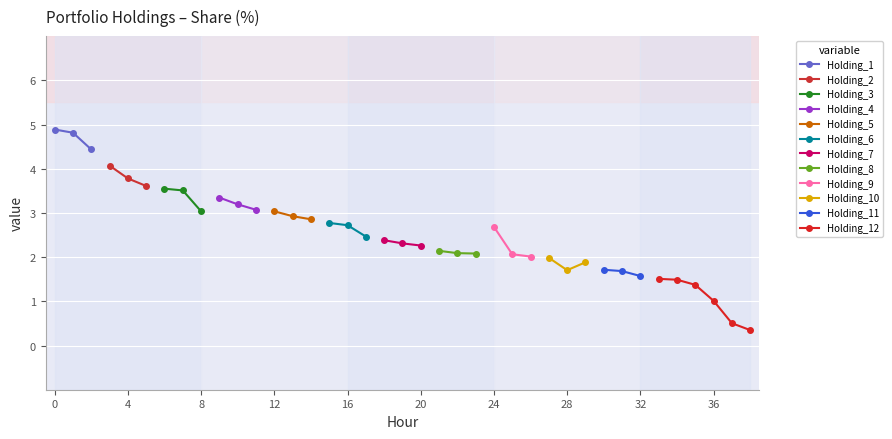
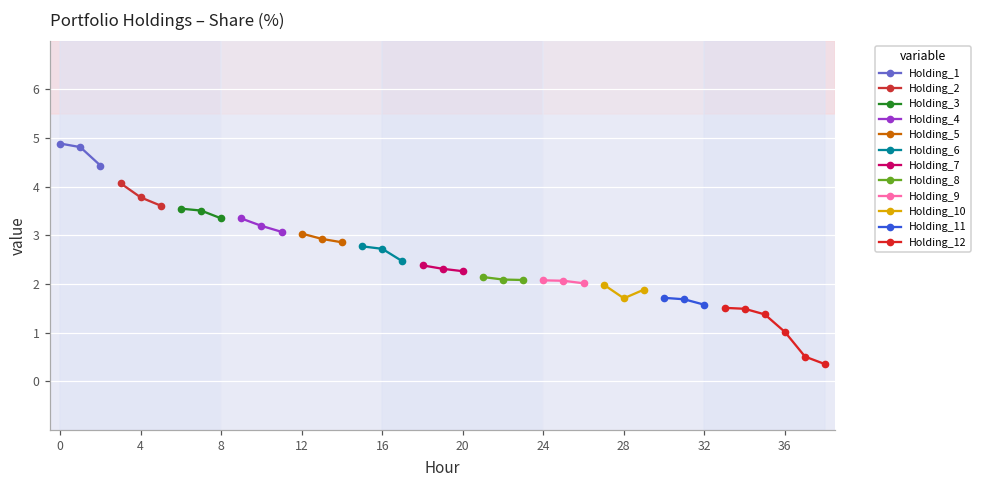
Holding_3, 8: 3.0 -> 3.3
Holding_9, 24: 2.7 -> 2.1
